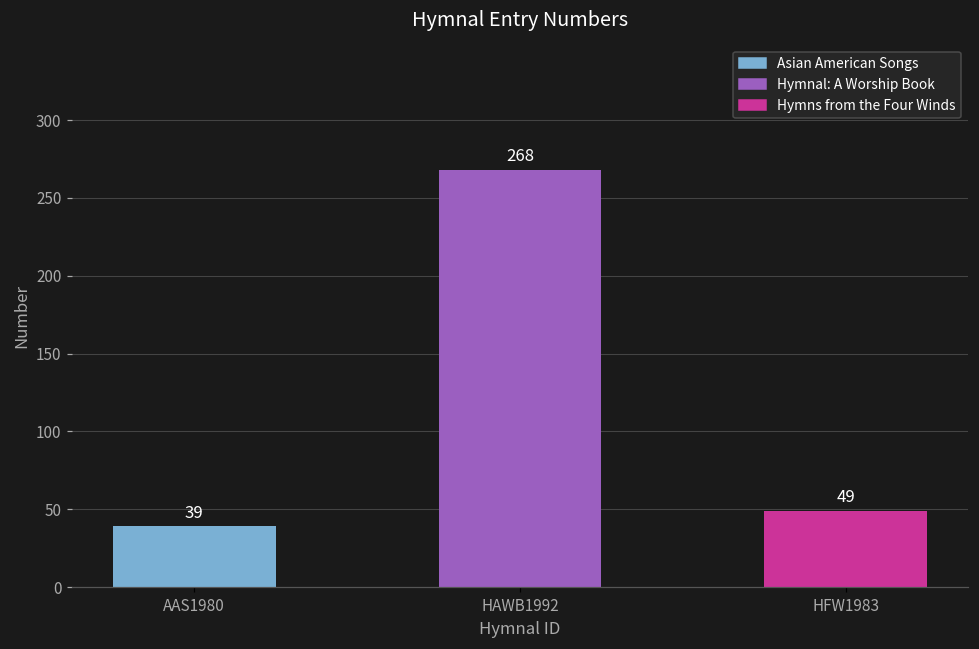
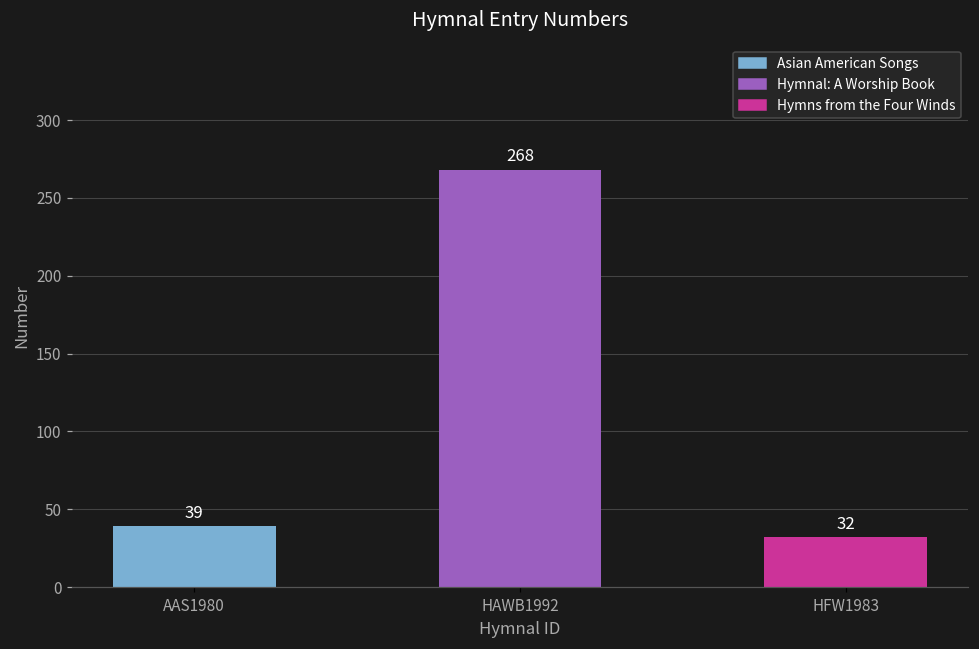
HFW1983: 49 -> 32
